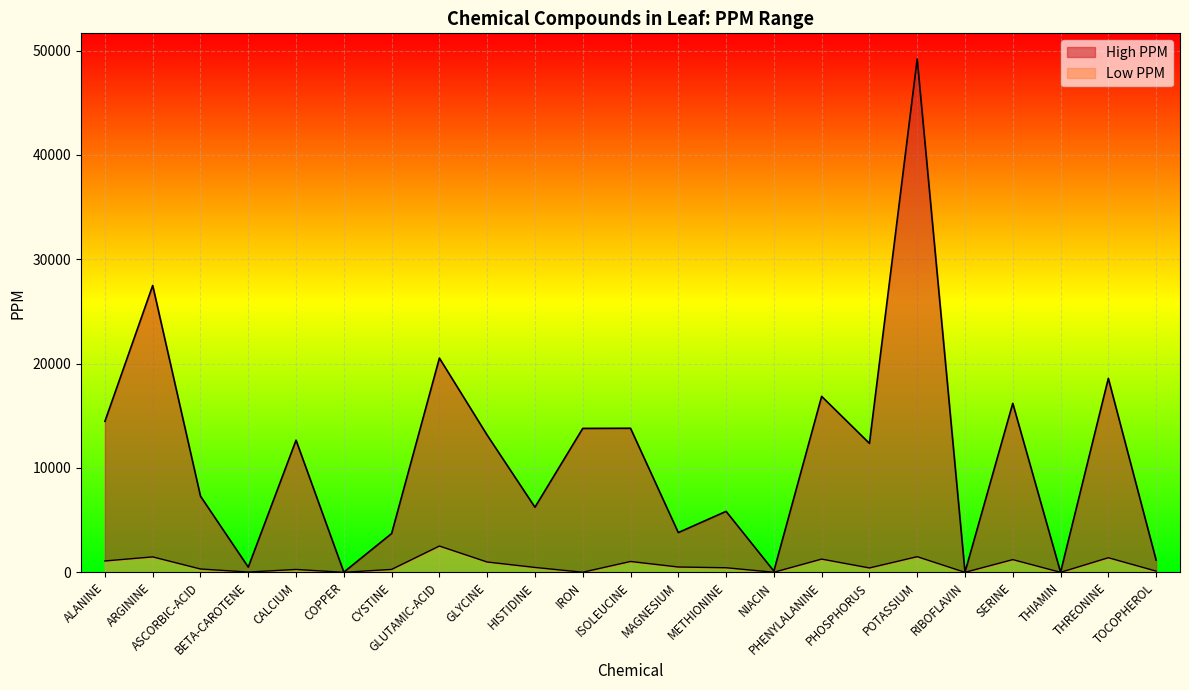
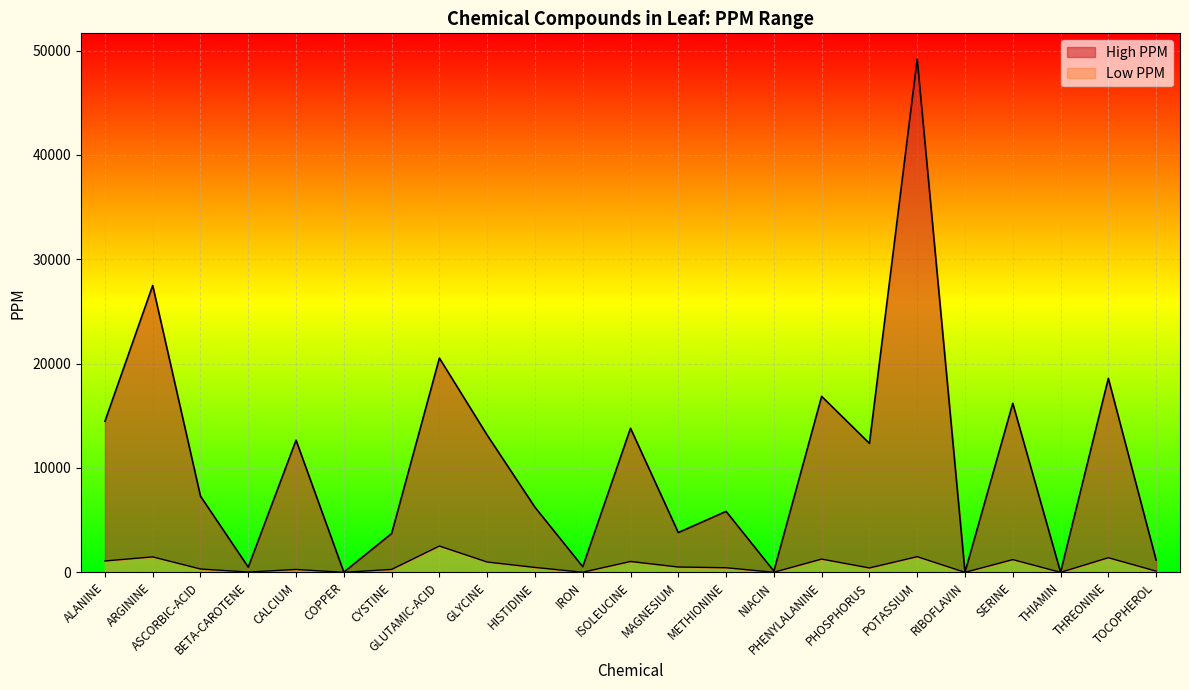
High PPM, IRON: 13800 -> 500
